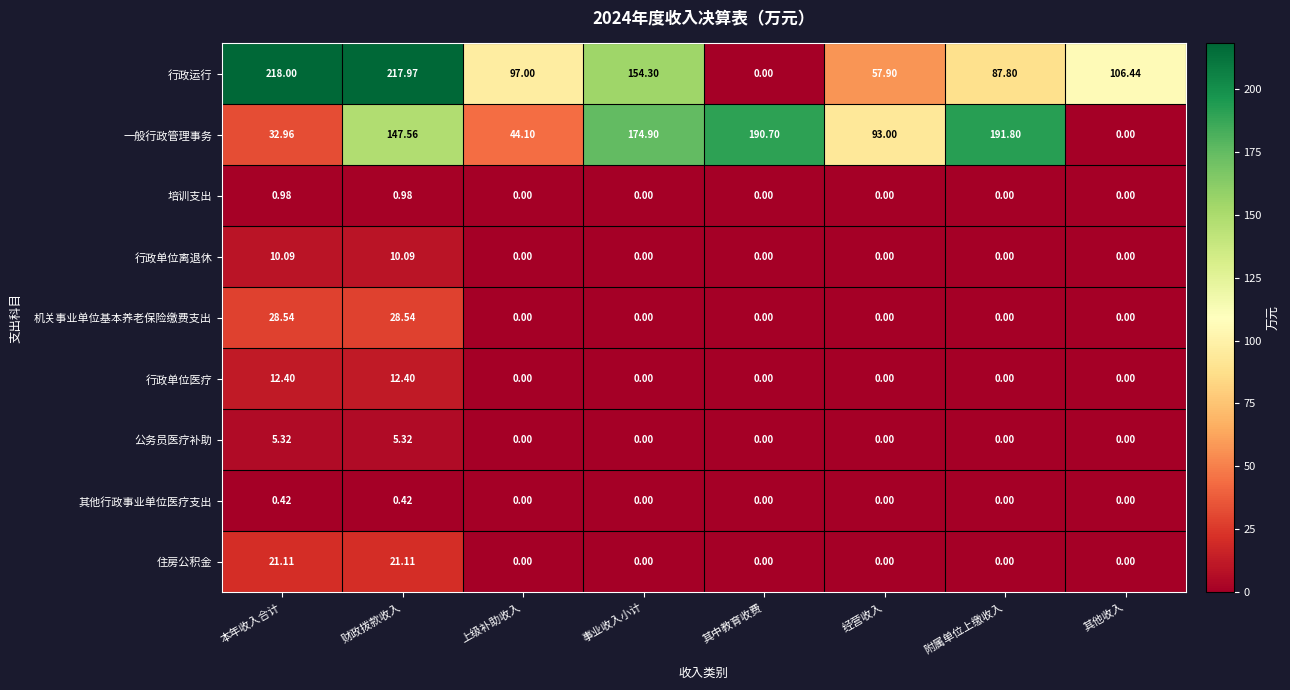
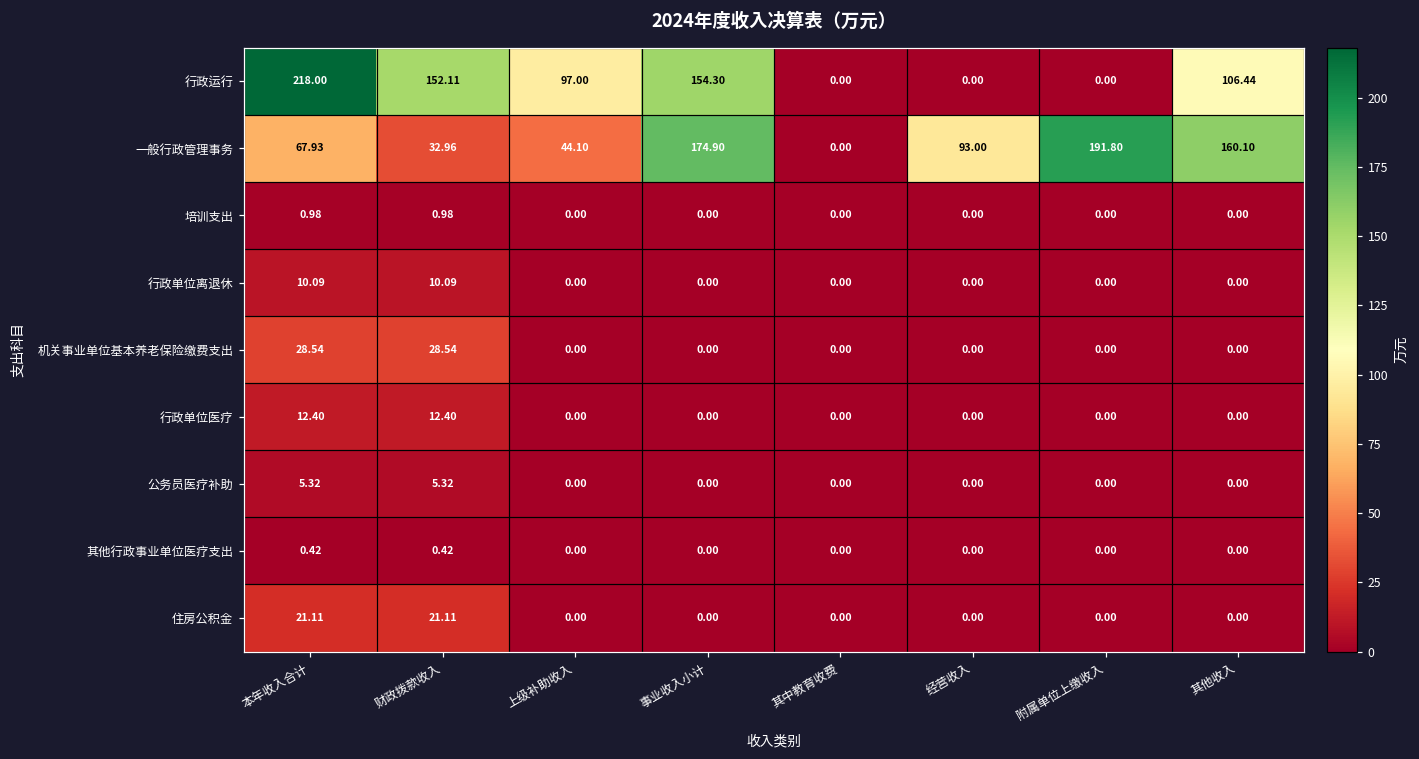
行政运行, 财政拨款收入: 217.97 -> 152.11
行政运行, 经营收入: 57.90 -> 0.00
行政运行, 附属单位上缴收入: 87.80 -> 0.00
一般行政管理事务, 本年收入合计: 32.96 -> 67.93
一般行政管理事务, 财政拨款收入: 147.56 -> 32.96
一般行政管理事务, 其中教育收费: 190.70 -> 0.00
一般行政管理事务, 其他收入: 0.00 -> 160.10
